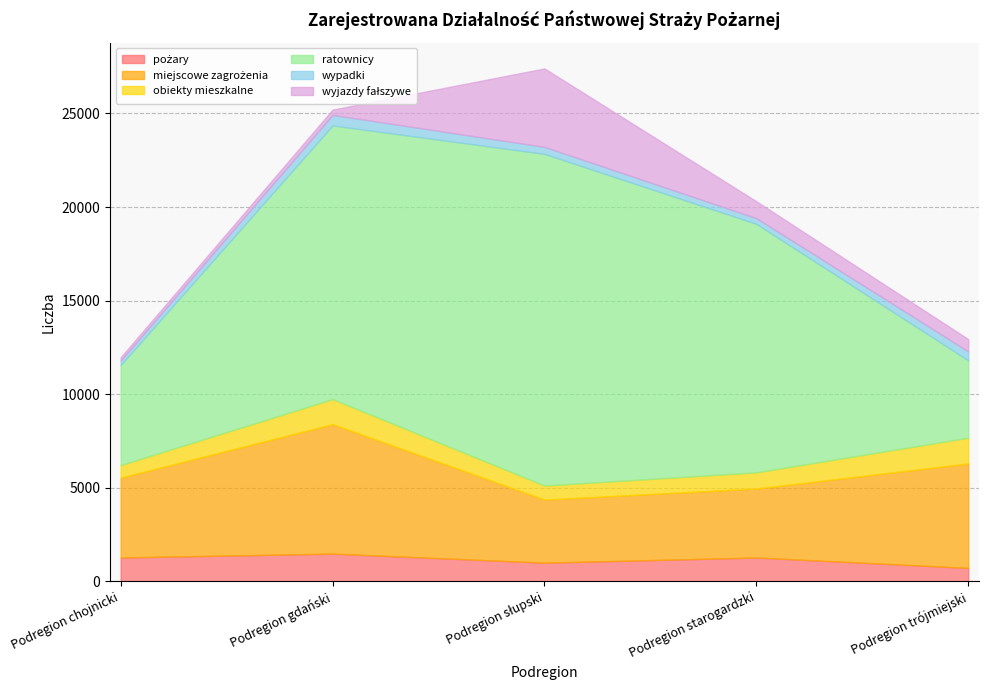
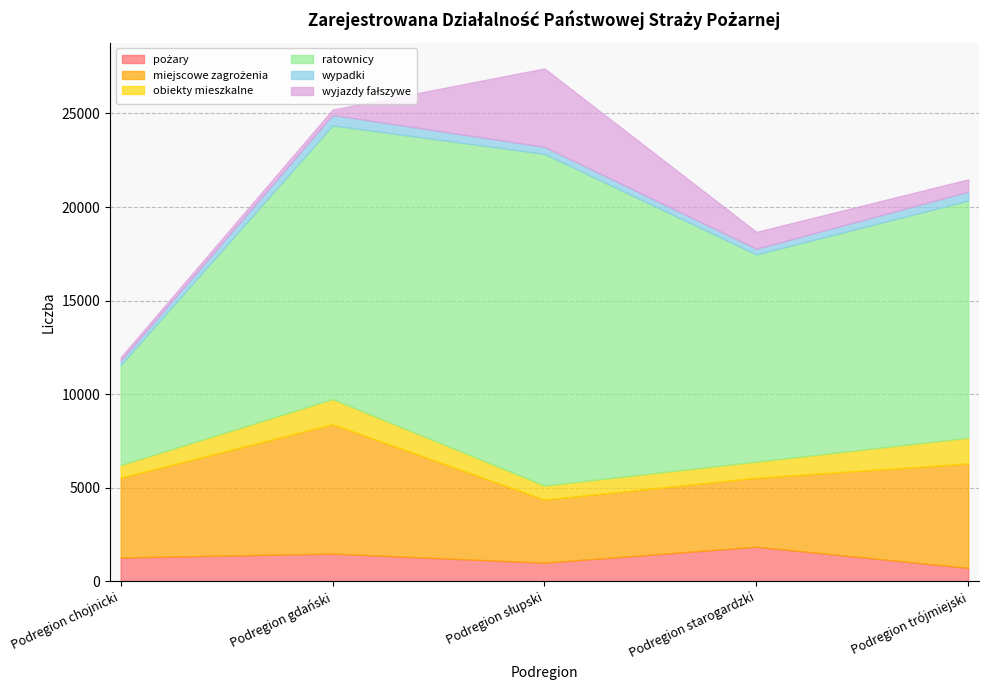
pożary, Podregion starogardzki: 1300 -> 1900
ratownicy, Podregion starogardzki: 13300 -> 11100
ratownicy, Podregion trójmiejski: 4100 -> 12700
